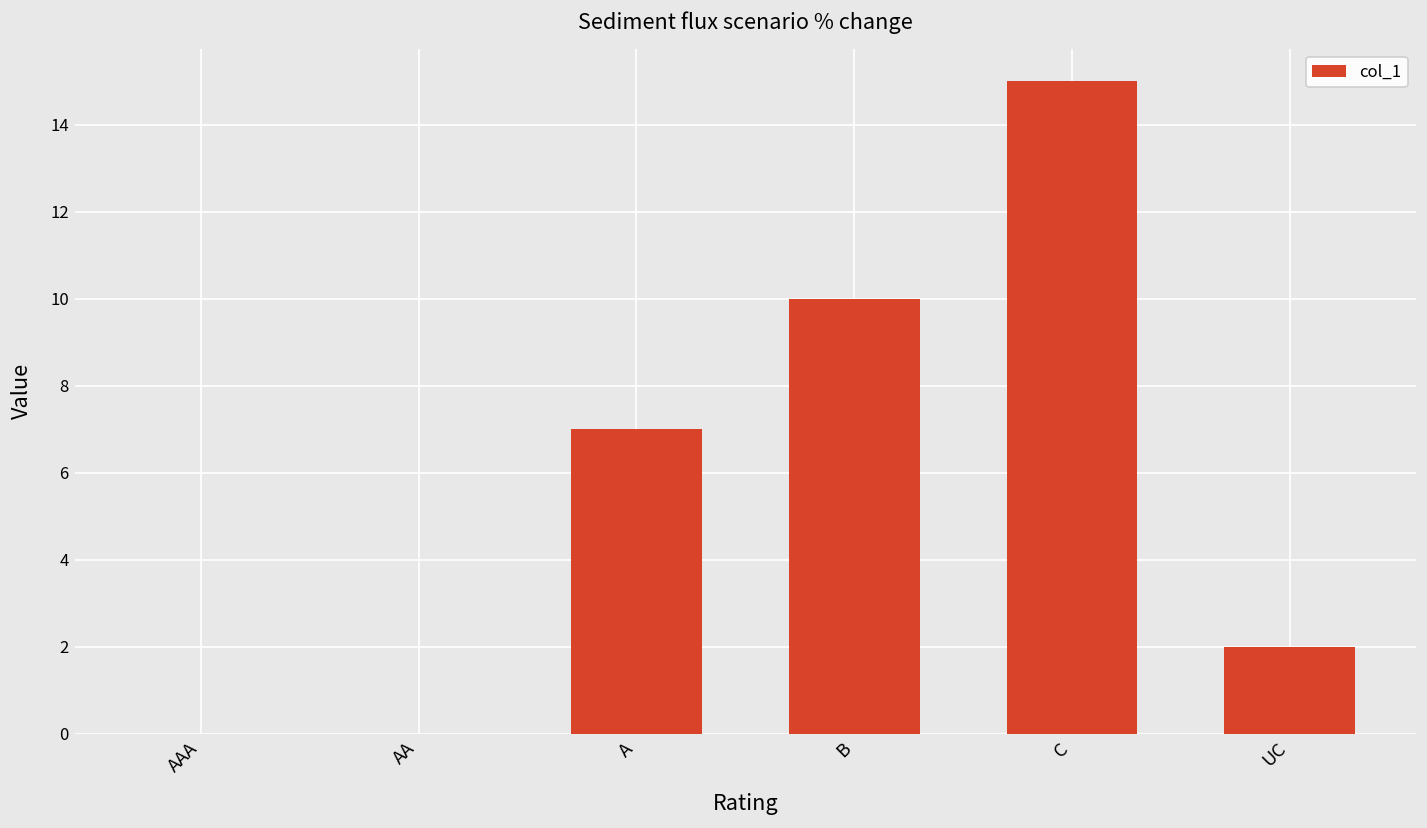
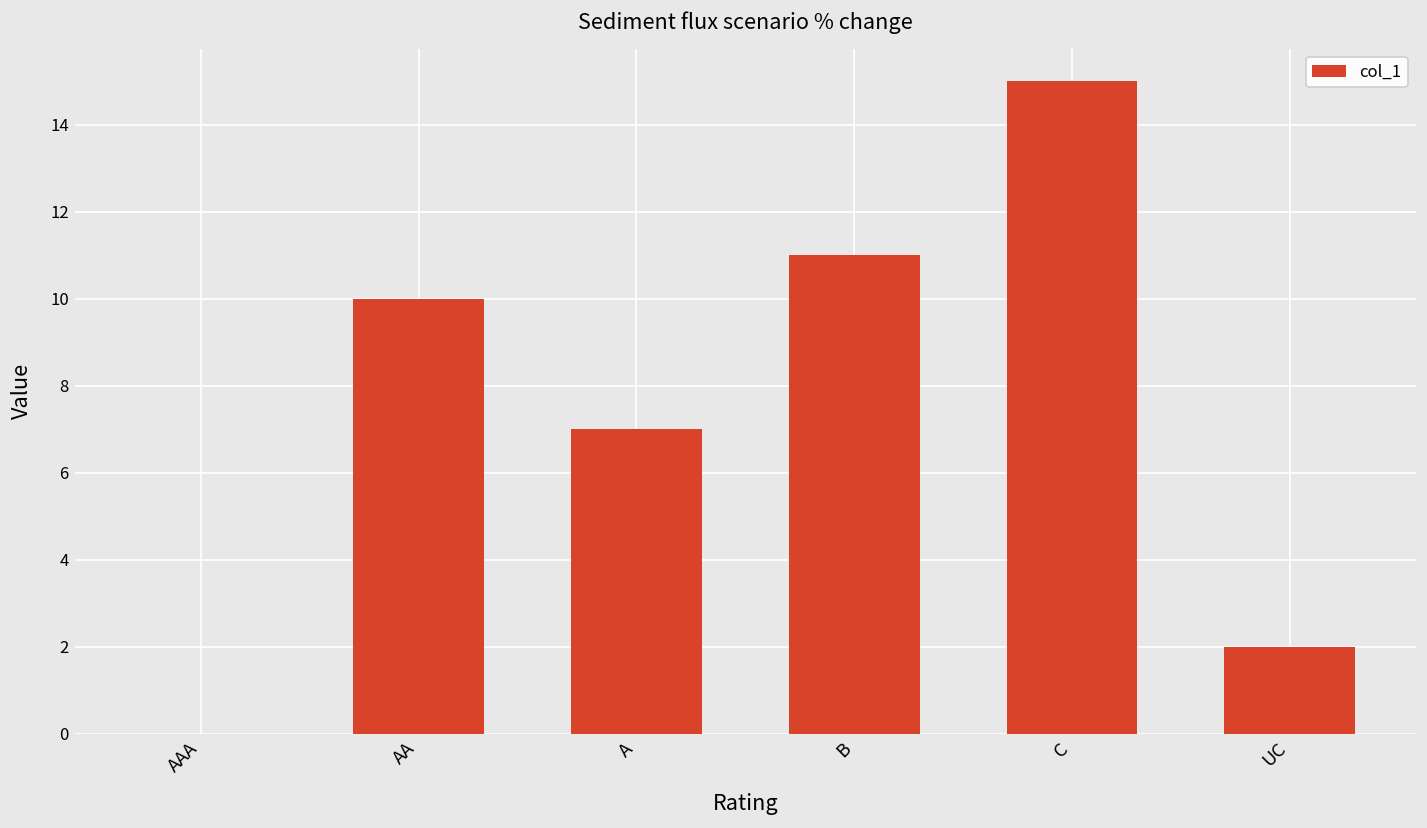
AA: 0 -> 10
B: 10 -> 11
